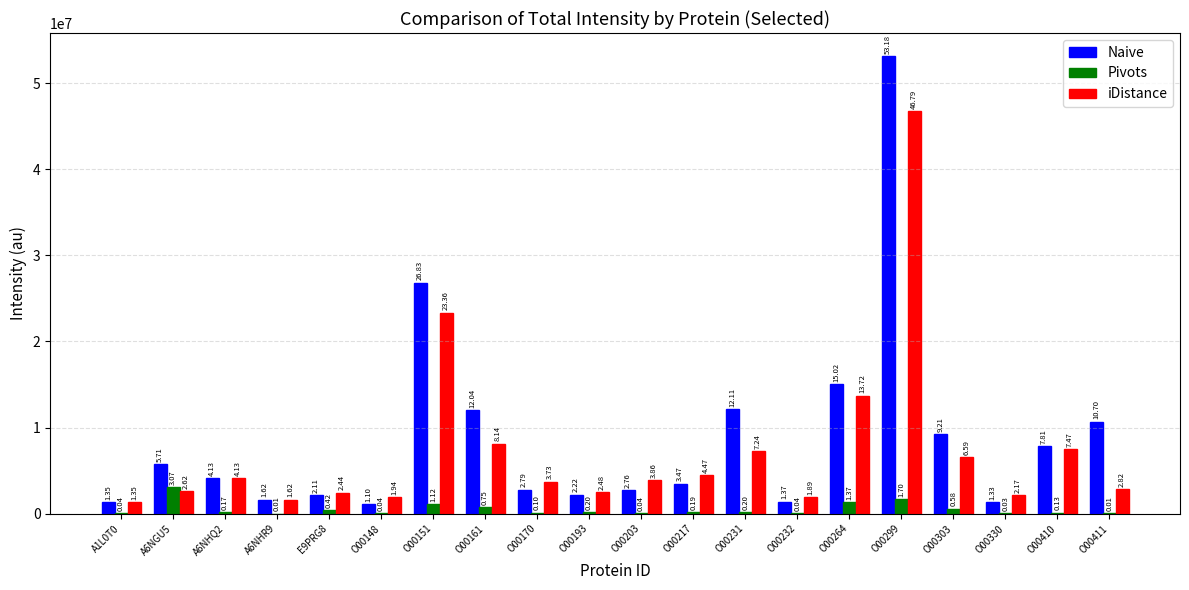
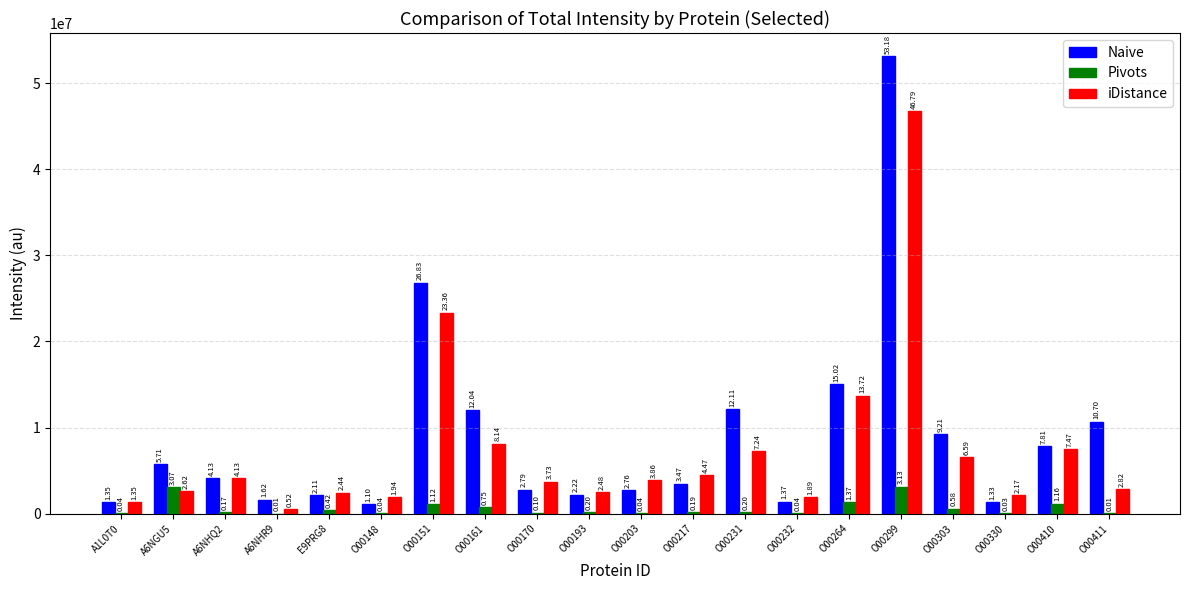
iDistance, A6NHR9: 1.62 -> 0.52
Pivots, O00299: 1.70 -> 3.13
Pivots, O00410: 0.13 -> 1.16
